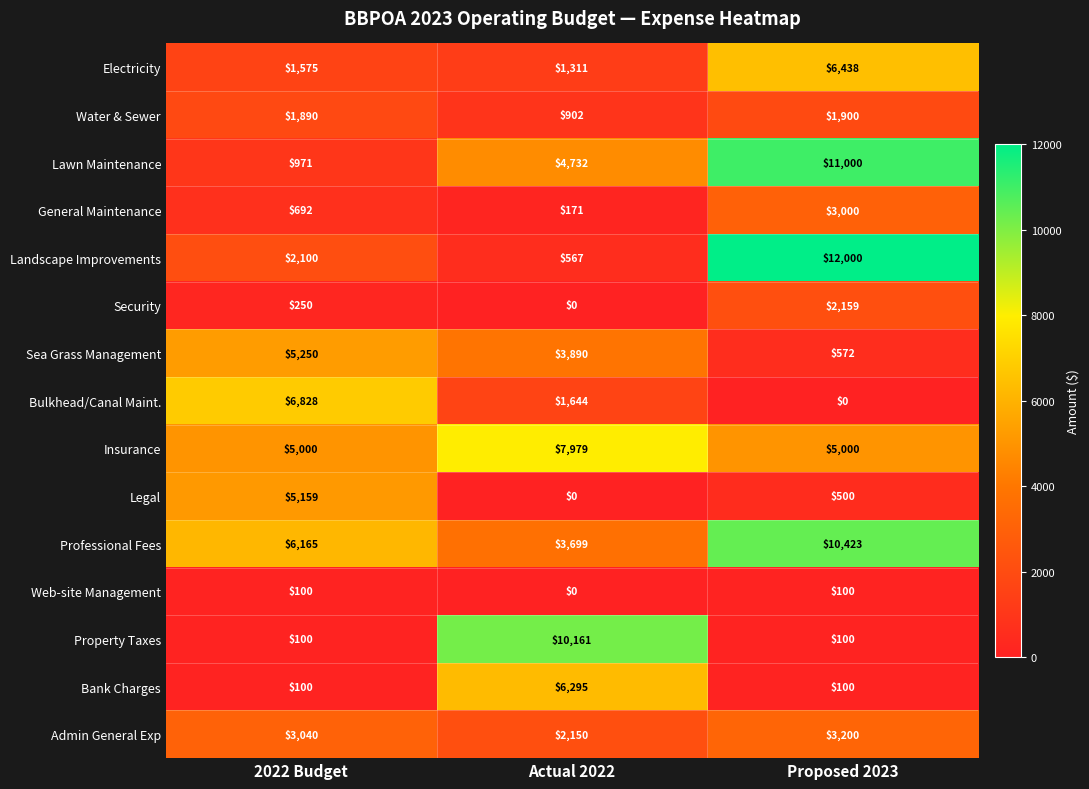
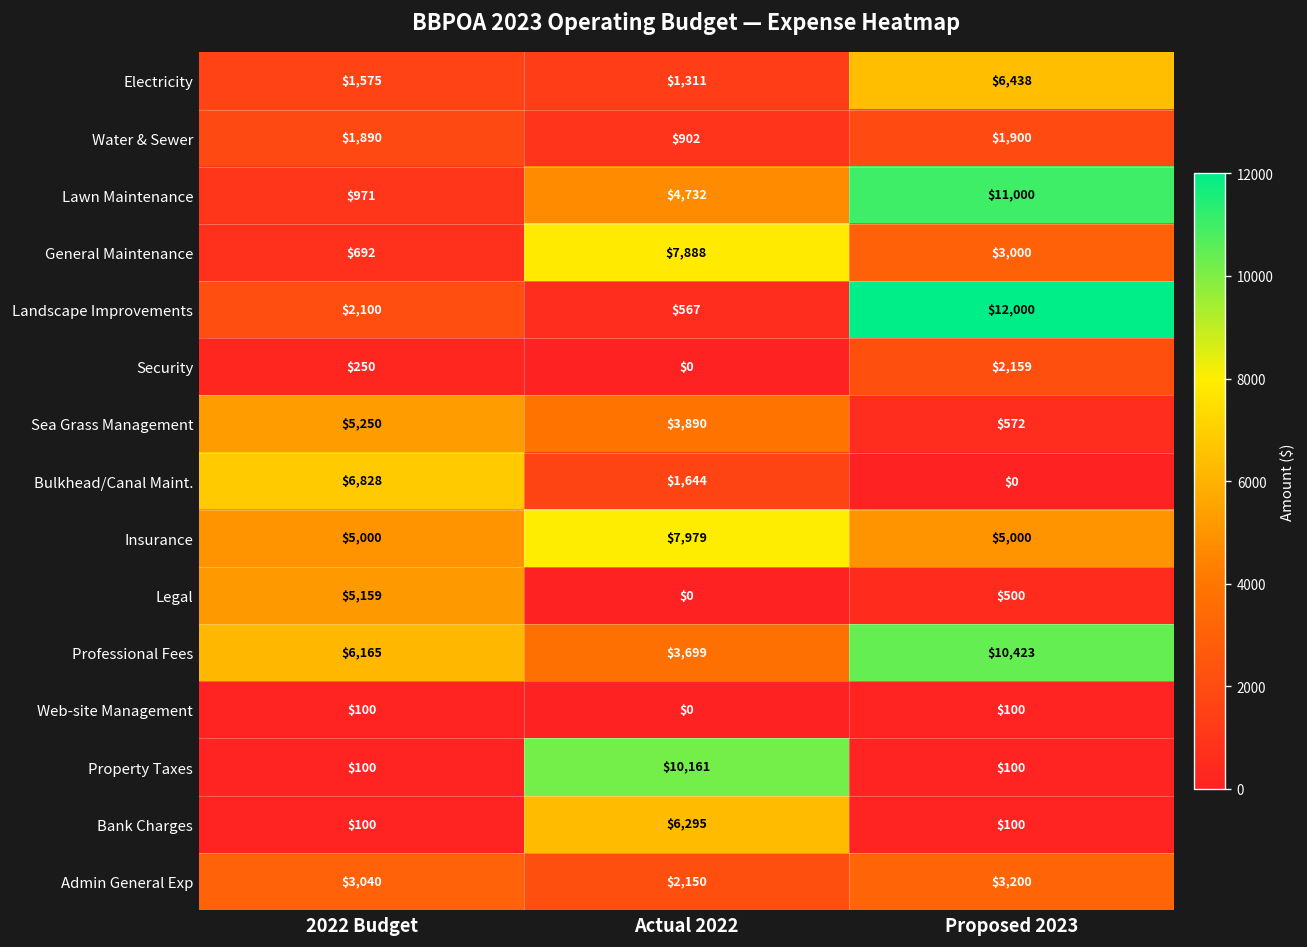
General Maintenance, Actual 2022: $171 -> $7,888
